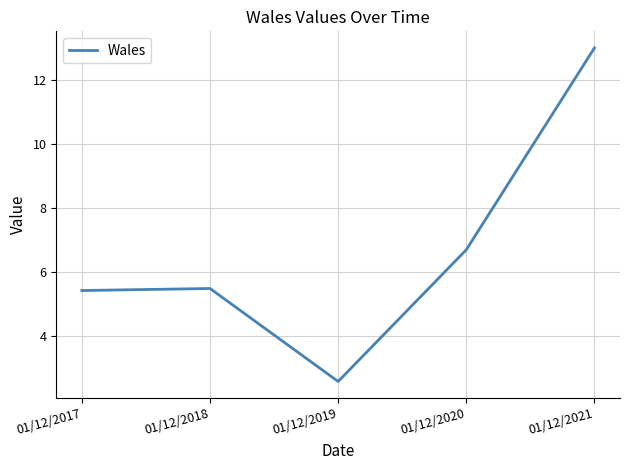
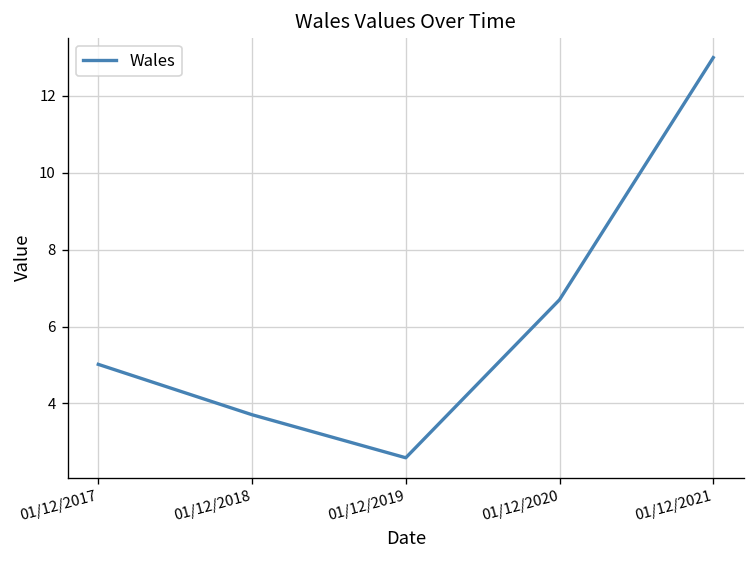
01/12/2017: 5.4 -> 5.0
01/12/2018: 5.5 -> 3.7
